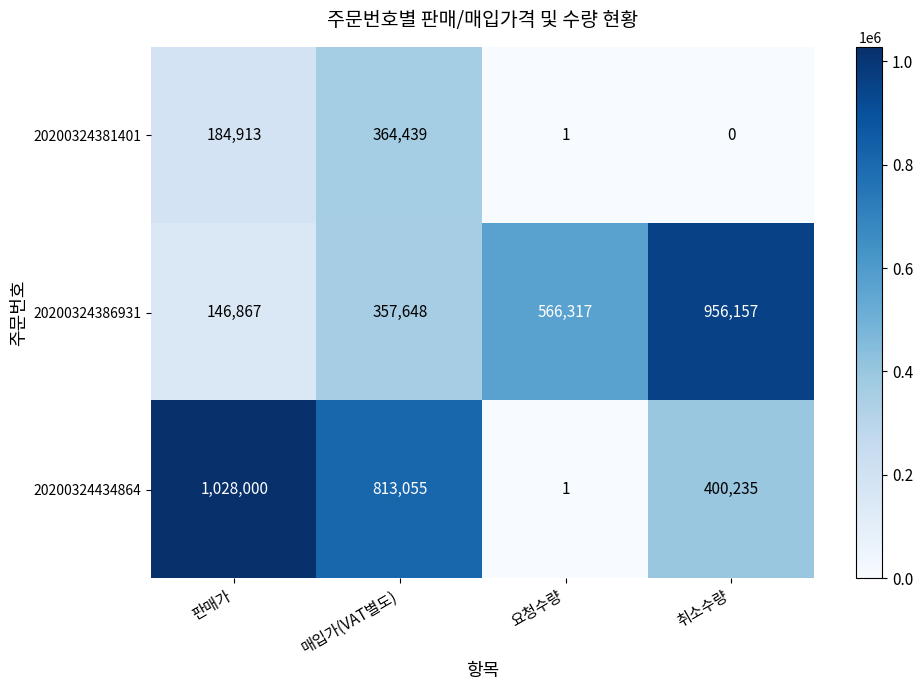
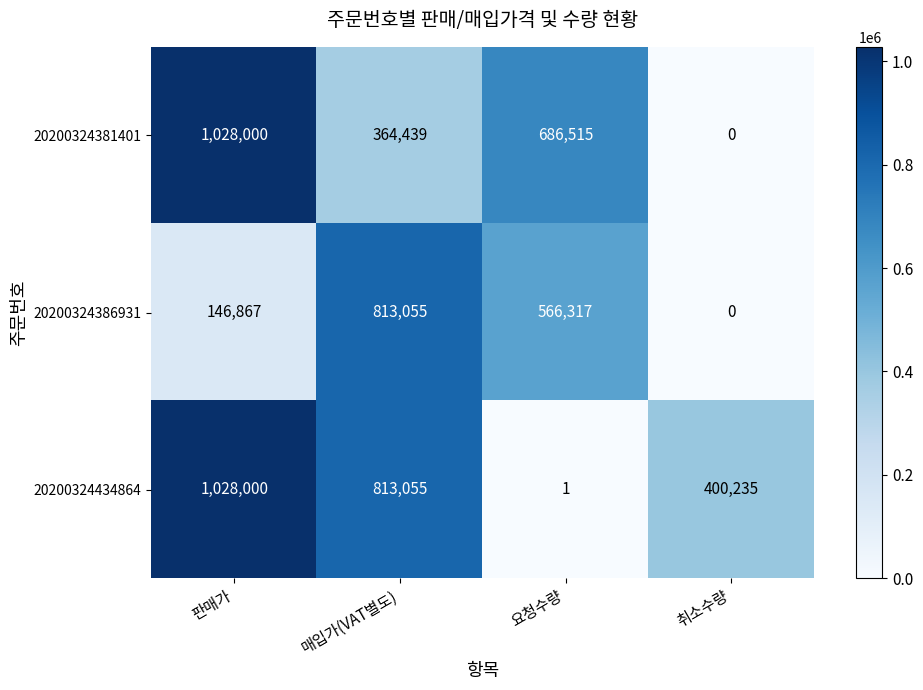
20200324381401, 판매가: 184,913 -> 1,028,000
20200324381401, 요청수량: 1 -> 686,515
20200324386931, 매입가(VAT별도): 357,648 -> 813,055
20200324386931, 취소수량: 956,157 -> 0
